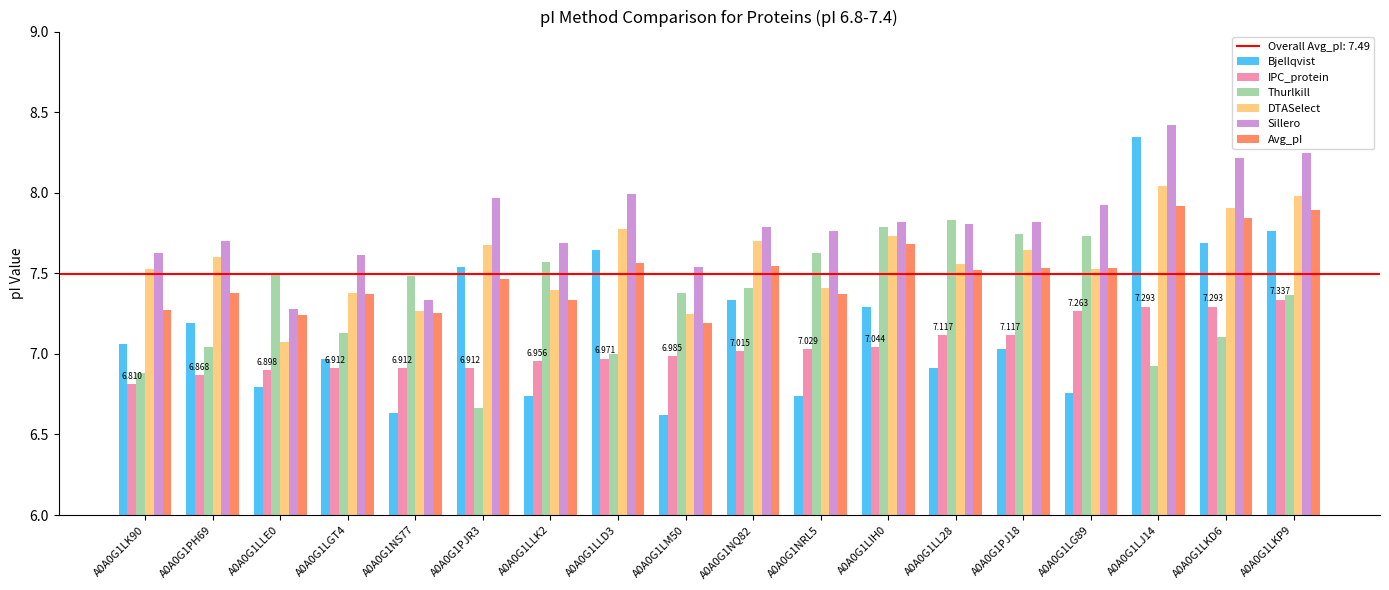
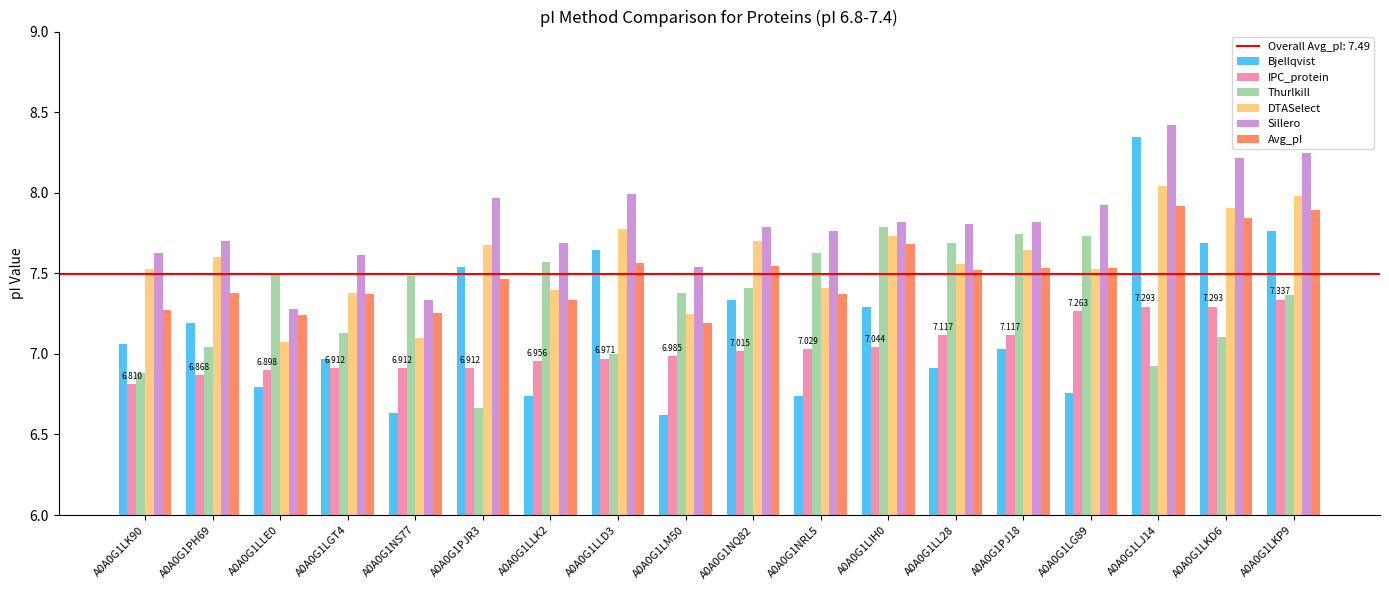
DTASelect, A0A0G1NS77: 7.26 -> 7.10
Thurlkill, A0A0G1LL28: 7.83 -> 7.69
